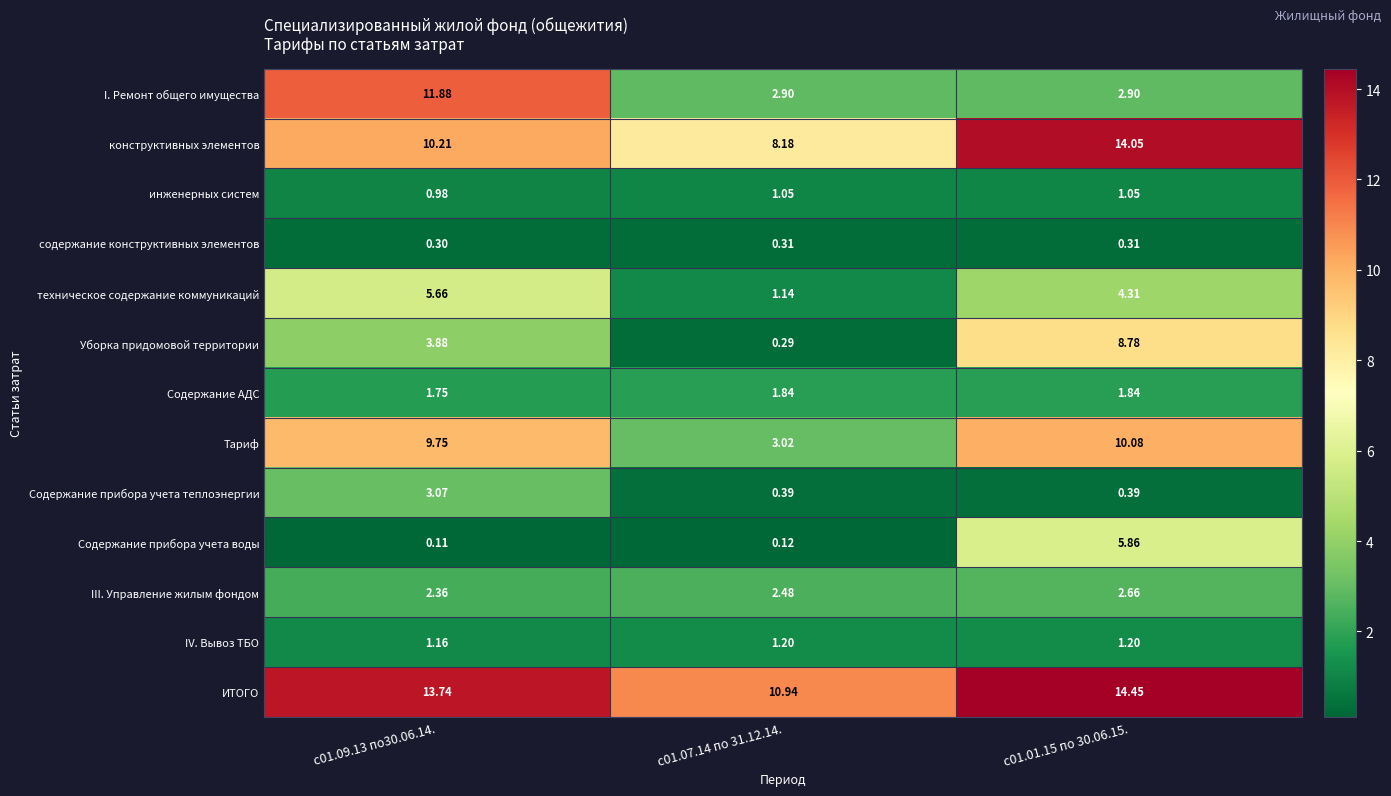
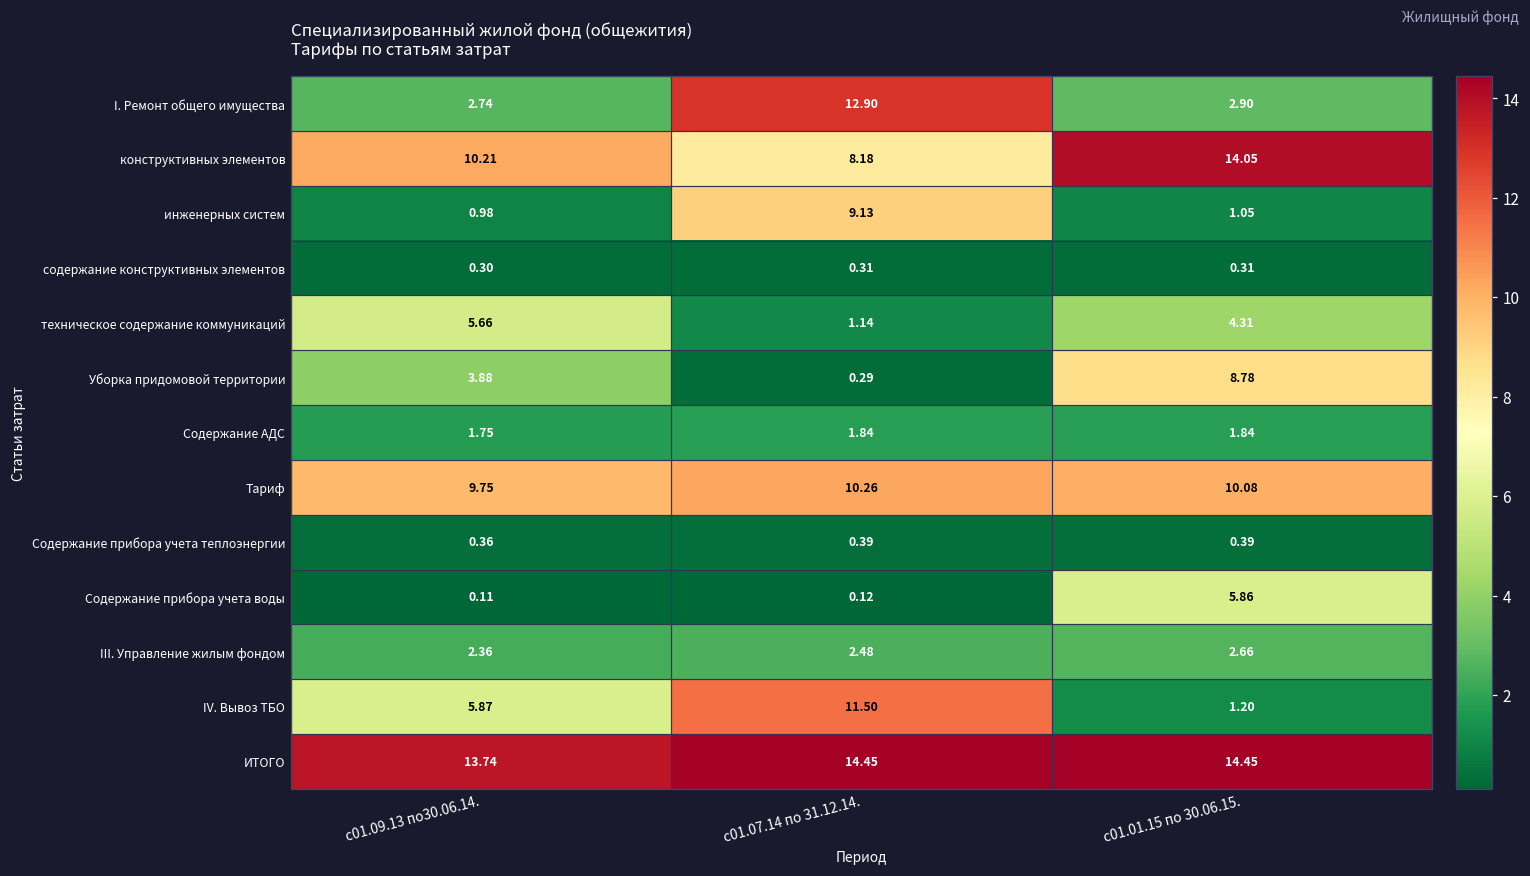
I. Ремонт общего имущества, с01.09.13 по30.06.14.: 11.88 -> 2.74
I. Ремонт общего имущества, с01.07.14 по 31.12.14.: 2.90 -> 12.90
инженерных систем, с01.07.14 по 31.12.14.: 1.05 -> 9.13
Тариф, с01.07.14 по 31.12.14.: 3.02 -> 10.26
Содержание прибора учета теплоэнергии, с01.09.13 по30.06.14.: 3.07 -> 0.36
IV. Вывоз ТБО, с01.09.13 по30.06.14.: 1.16 -> 5.87
IV. Вывоз ТБО, с01.07.14 по 31.12.14.: 1.20 -> 11.50
ИТОГО, с01.07.14 по 31.12.14.: 10.94 -> 14.45
